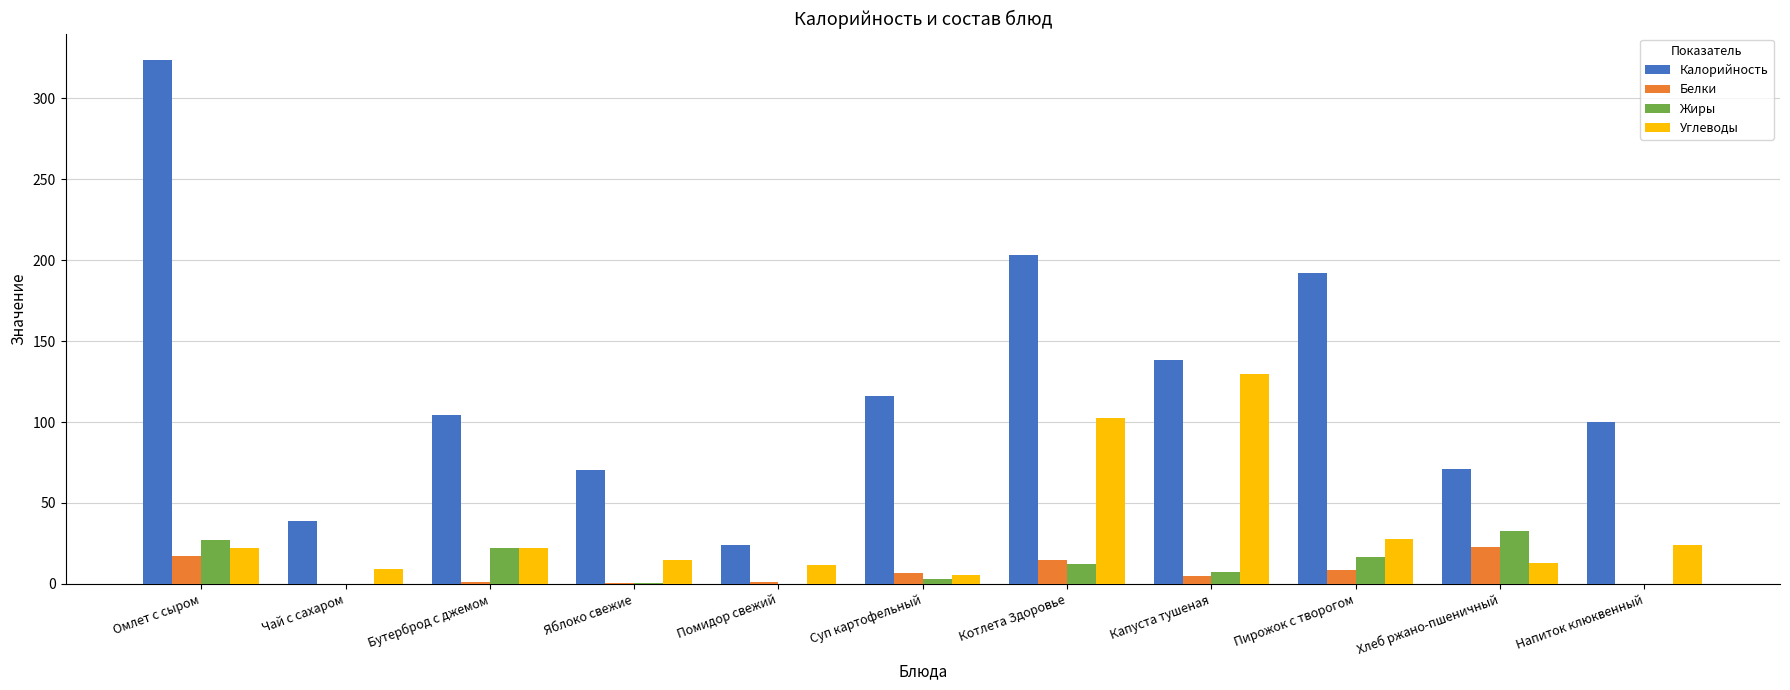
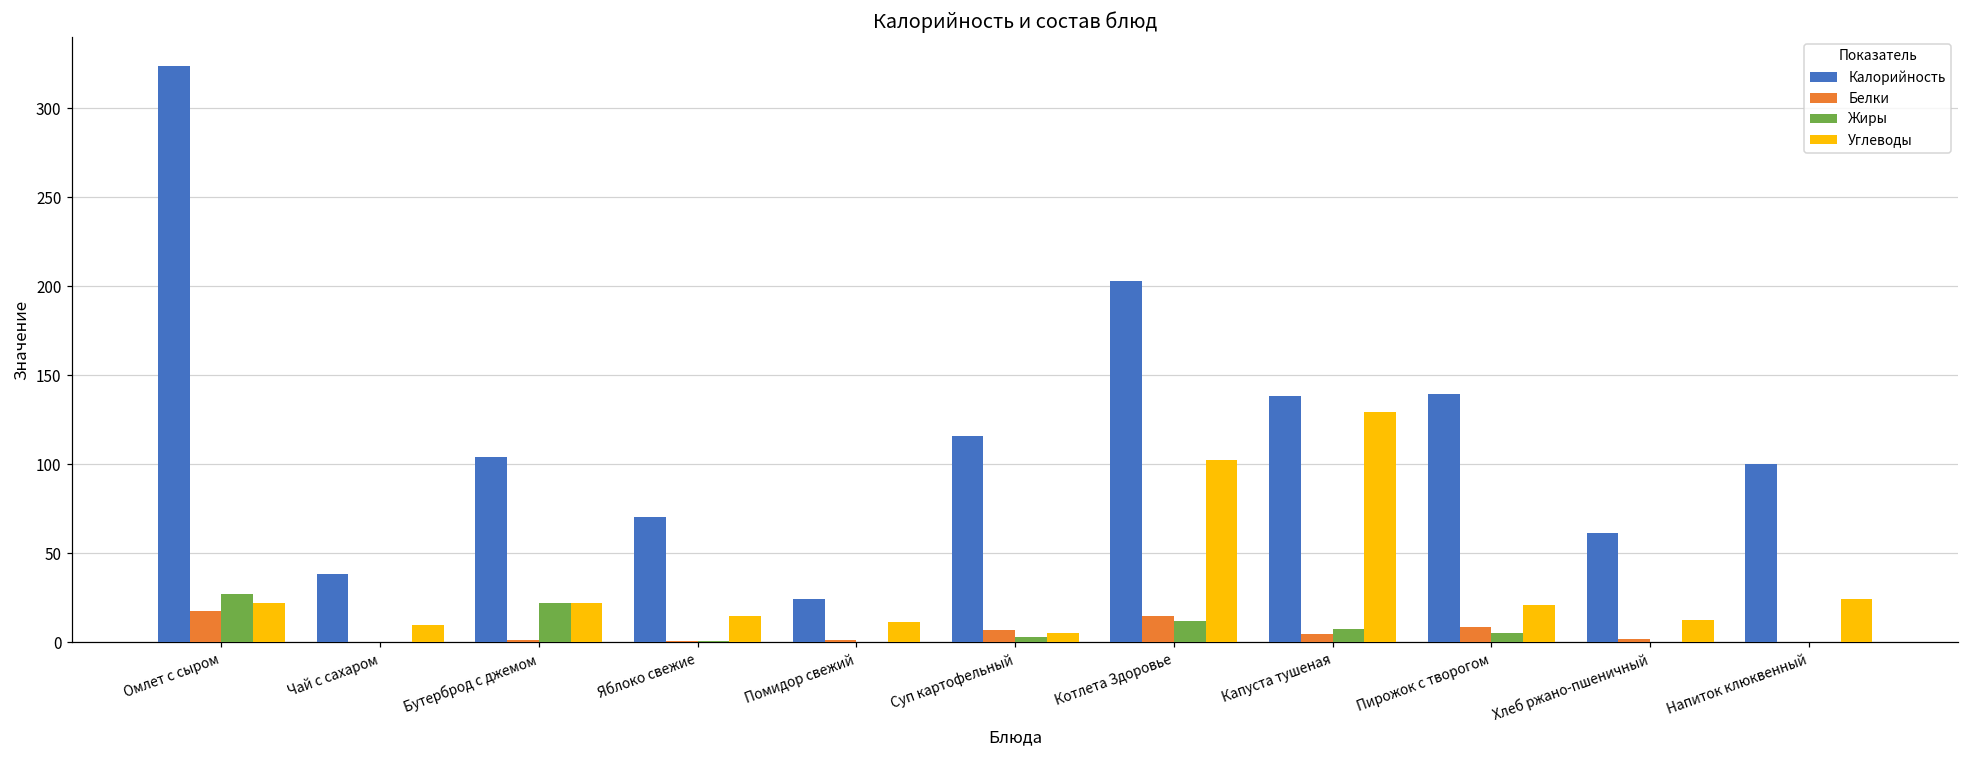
Калорийность, Пирожок с творогом: 192 -> 140
Жиры, Пирожок с творогом: 17 -> 5
Углеводы, Пирожок с творогом: 28 -> 21
Калорийность, Хлеб ржано-пшеничный: 71 -> 61
Белки, Хлеб ржано-пшеничный: 23 -> 2
Жиры, Хлеб ржано-пшеничный: 33 -> 0
